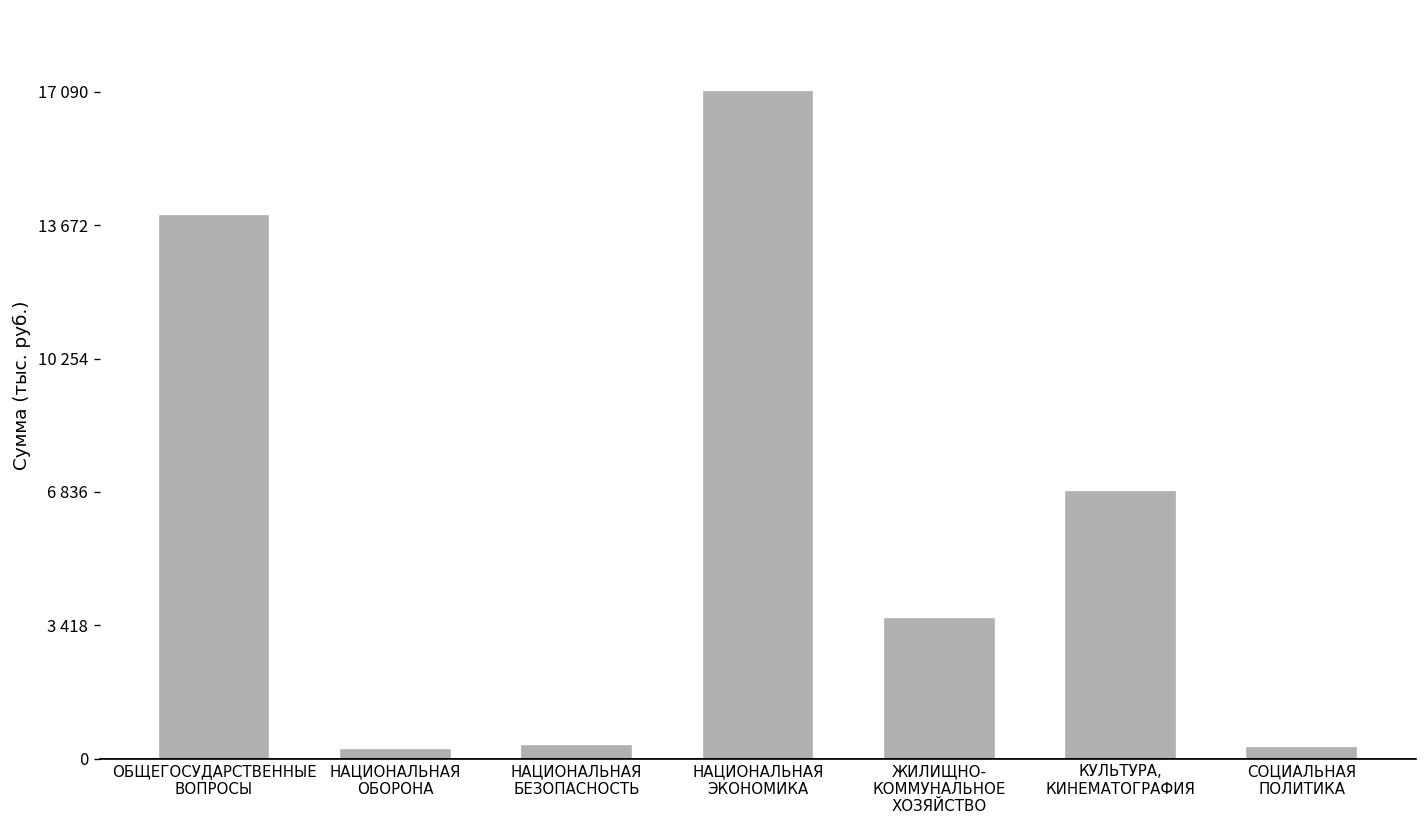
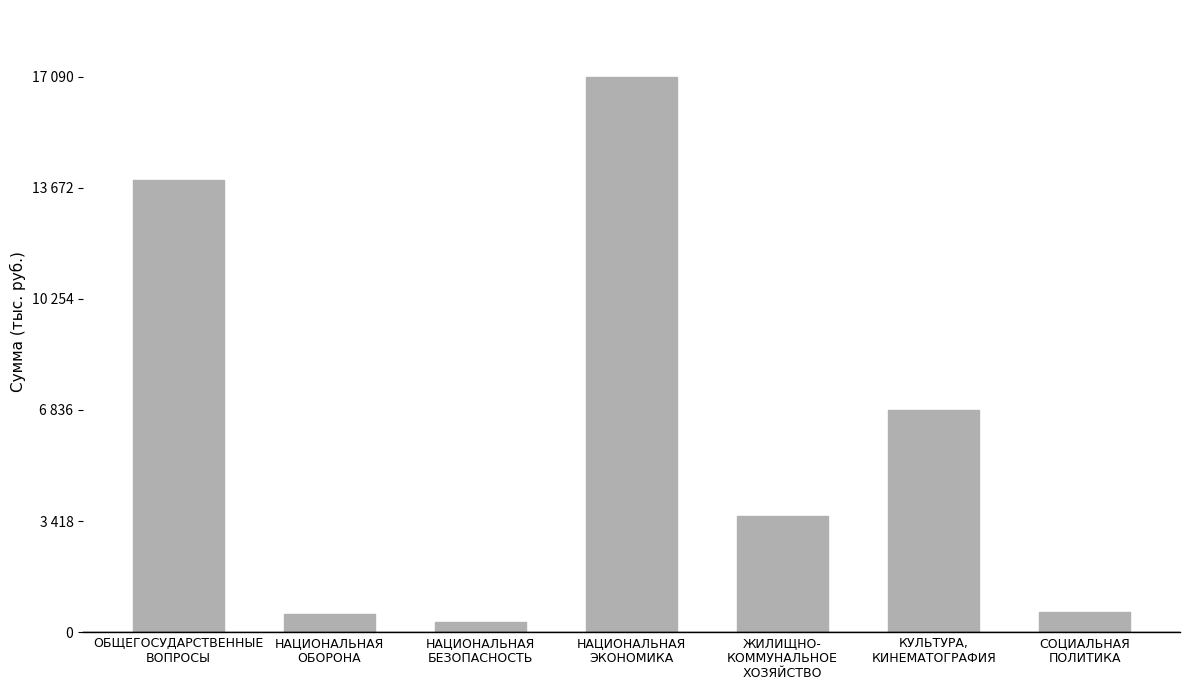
НАЦИОНАЛЬНАЯ ОБОРОНА: 200 -> 600
СОЦИАЛЬНАЯ ПОЛИТИКА: 300 -> 600
